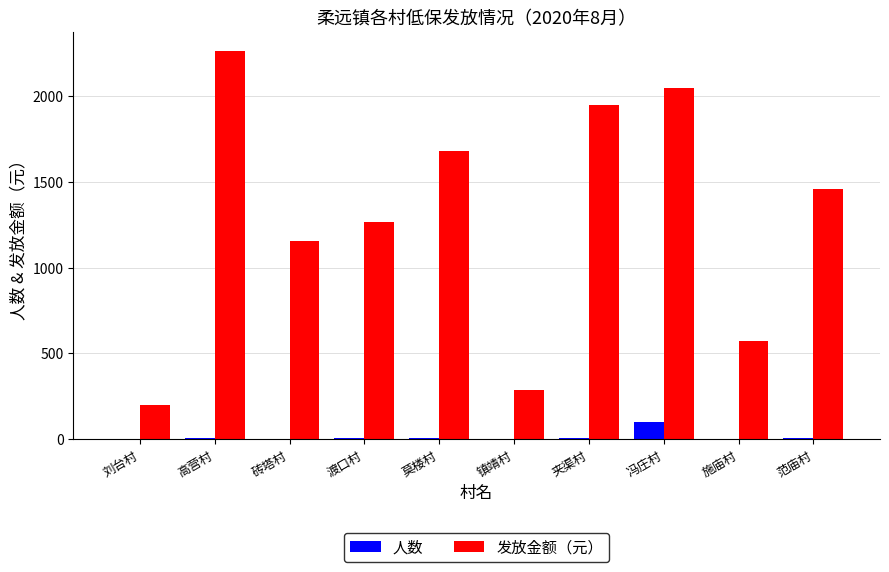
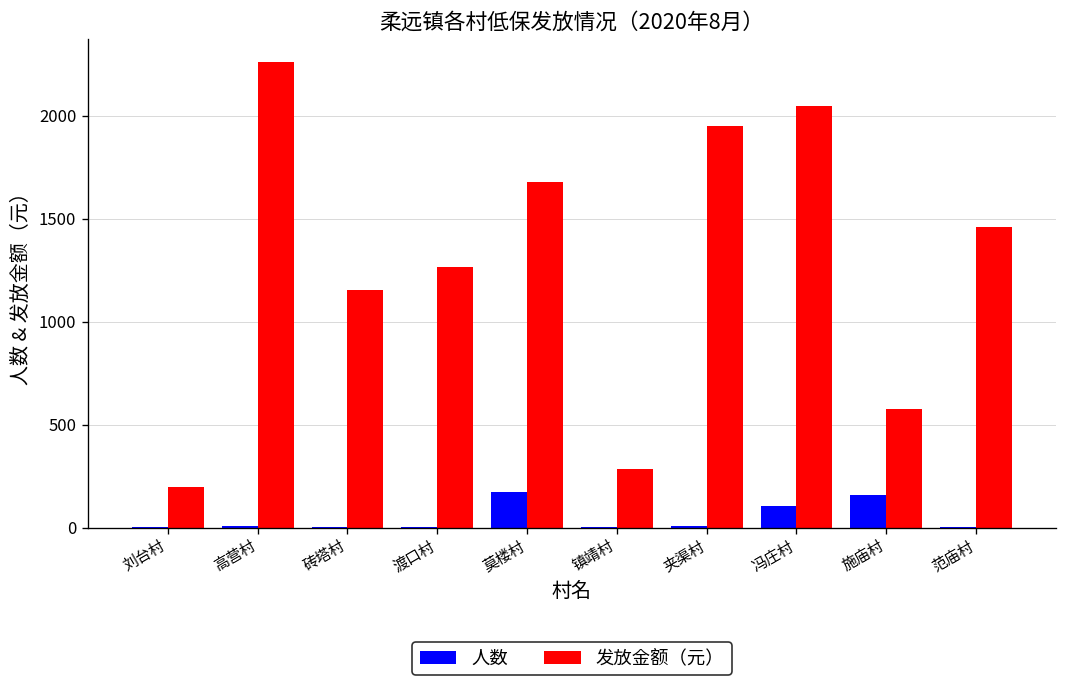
人数, 莫楼村: 10 -> 180
人数, 施庙村: 0 -> 160
